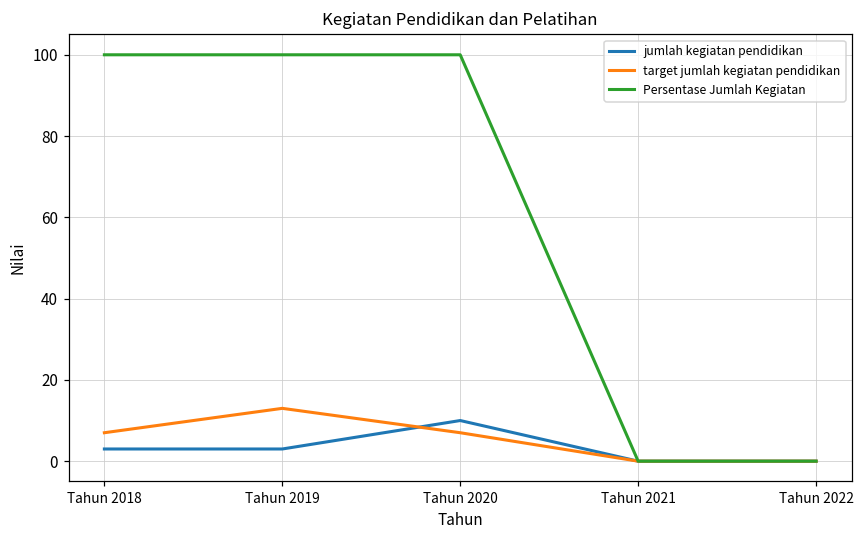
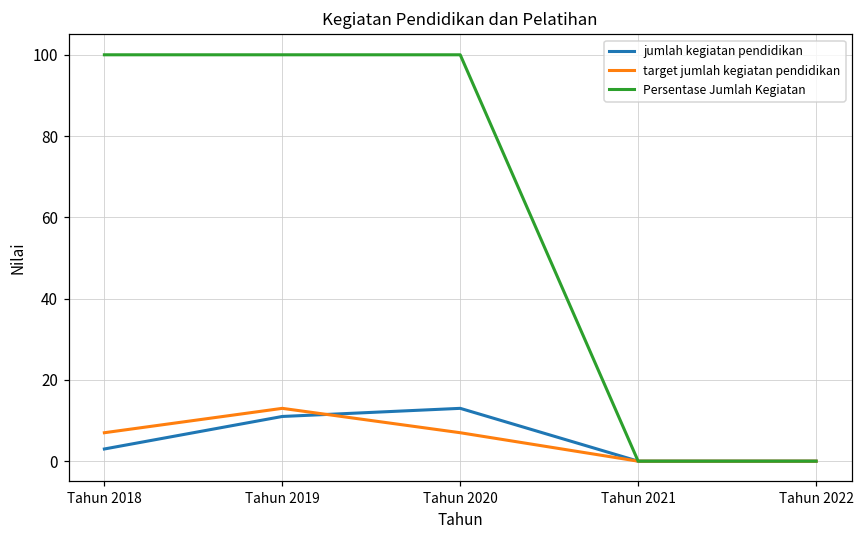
jumlah kegiatan pendidikan, Tahun 2019: 3 -> 11
jumlah kegiatan pendidikan, Tahun 2020: 10 -> 13
